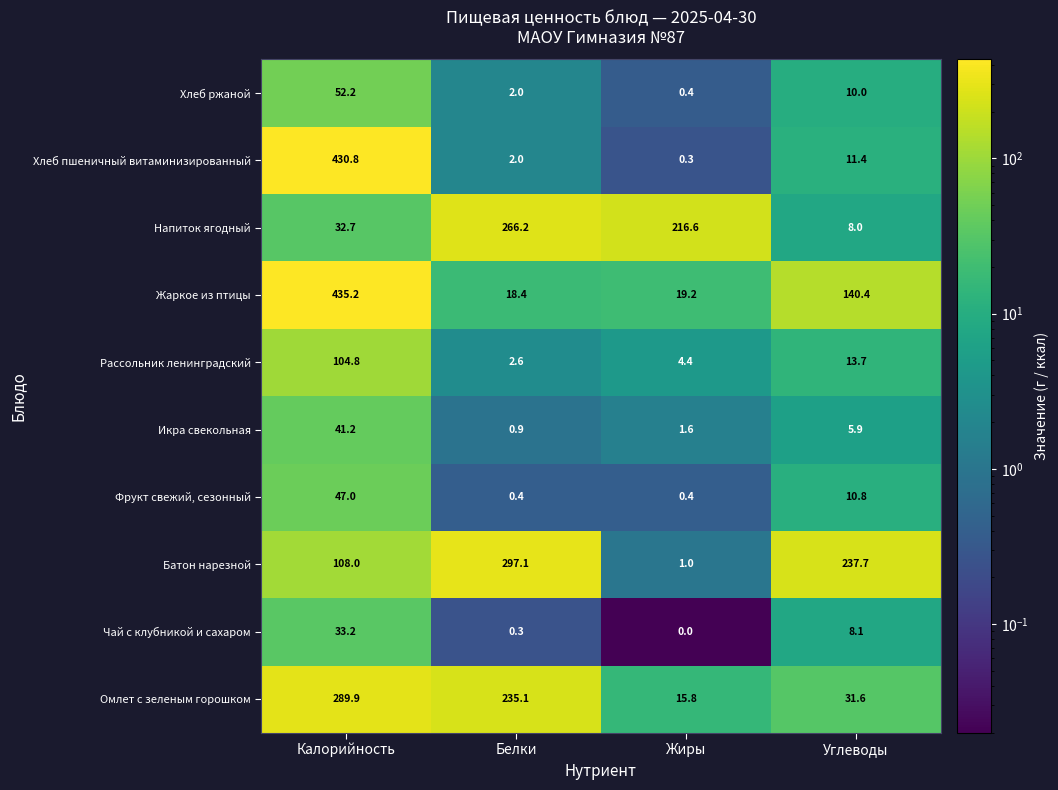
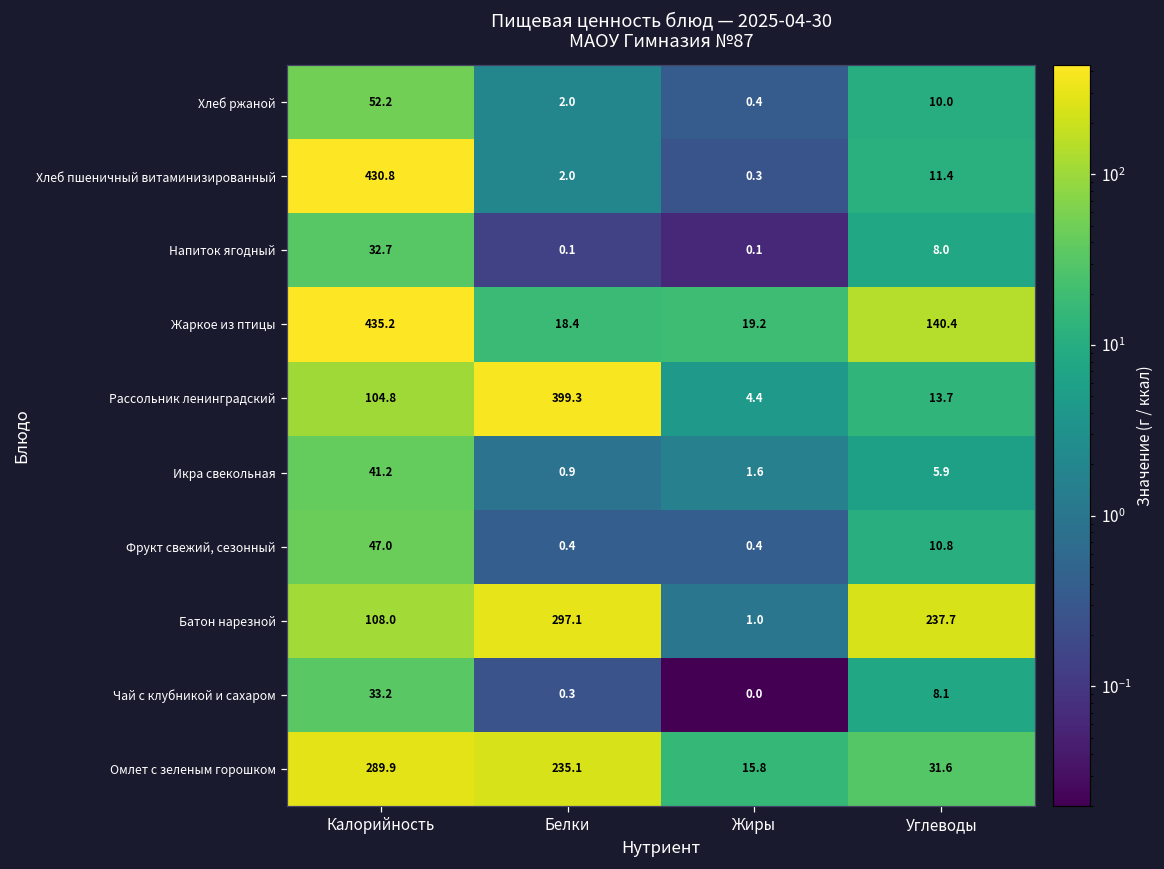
Напиток ягодный, Белки: 266.2 -> 0.1
Напиток ягодный, Жиры: 216.6 -> 0.1
Рассольник ленинградский, Белки: 2.6 -> 399.3
